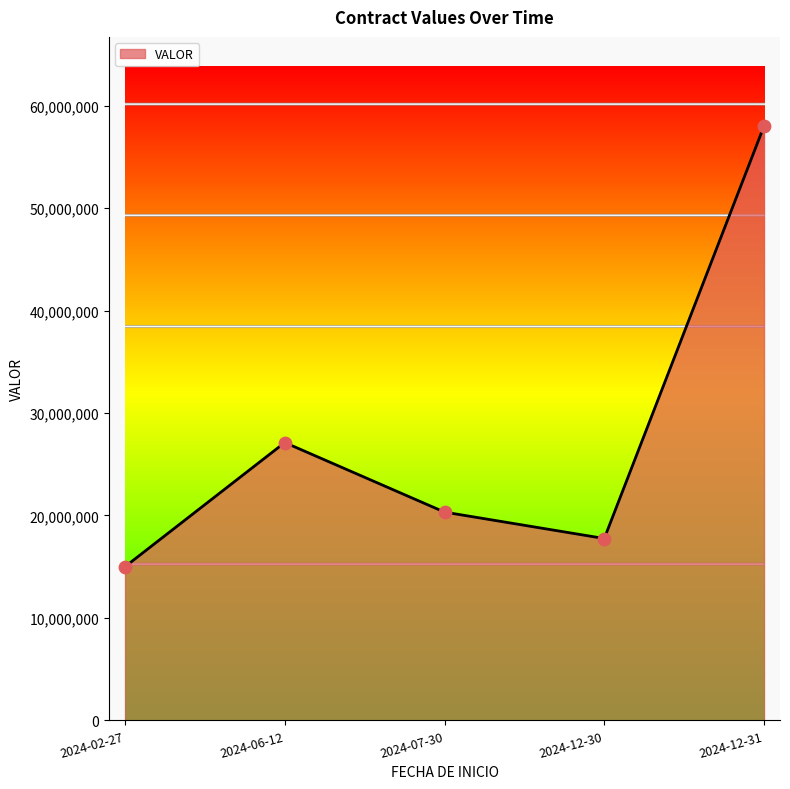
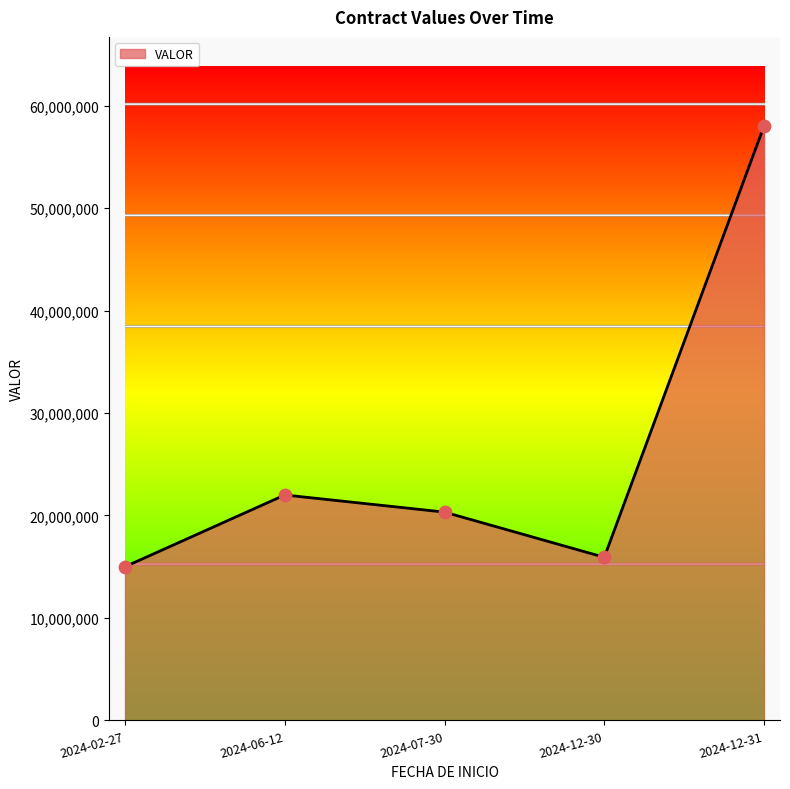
2024-06-12: 27,100,000 -> 22,000,000
2024-12-30: 17,800,000 -> 15,900,000
